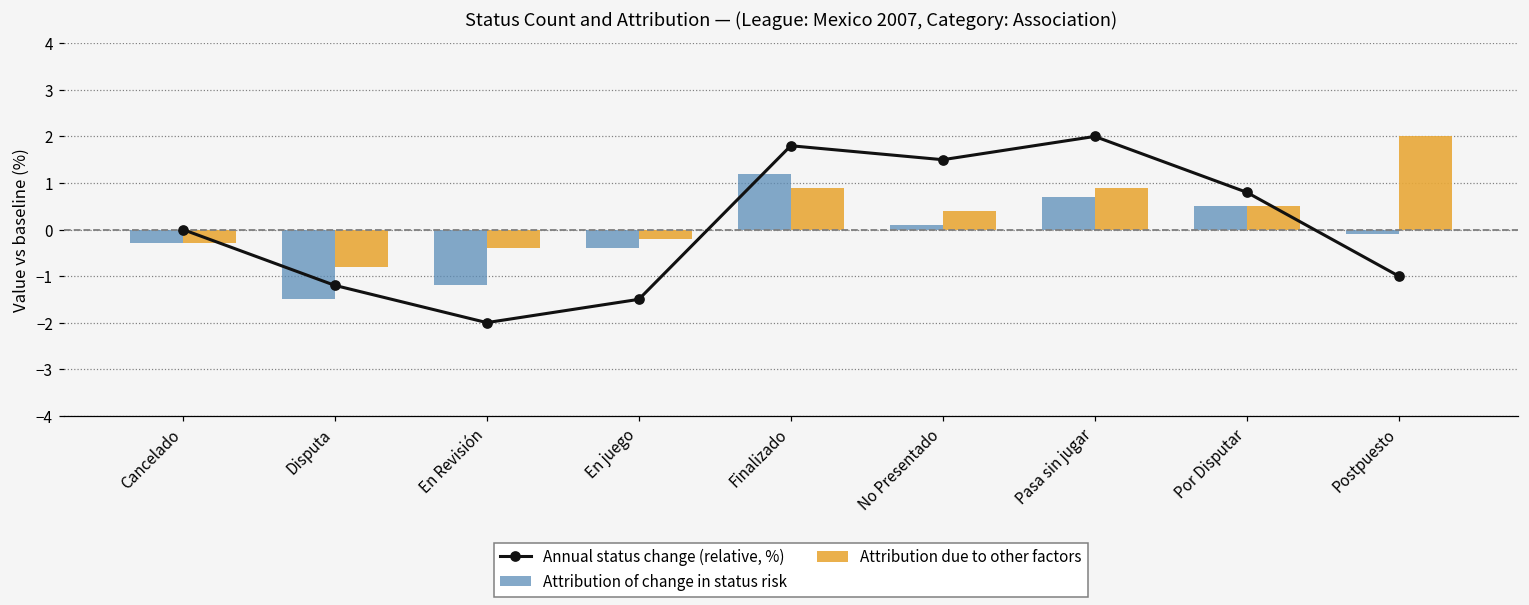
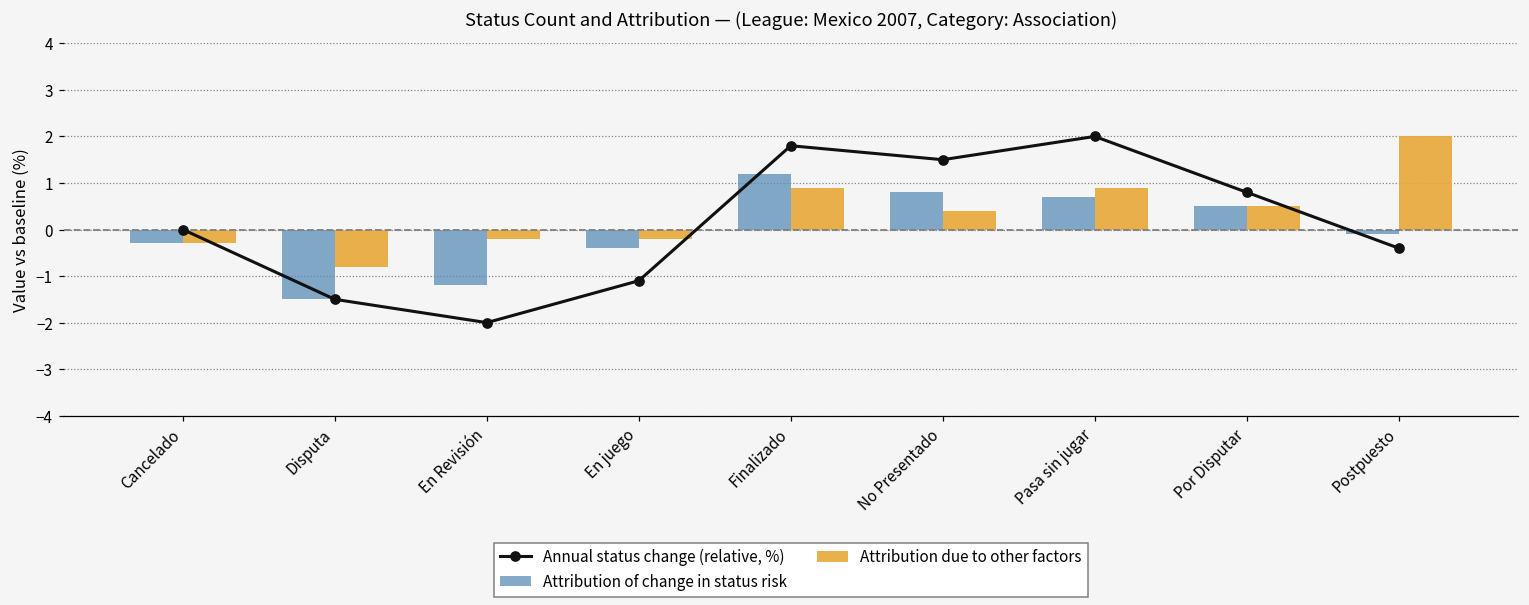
Annual status change (relative, %), Disputa: -1.2 -> -1.5
Attribution due to other factors, En Revisión: -0.4 -> -0.2
Annual status change (relative, %), En juego: -1.5 -> -1.1
Attribution of change in status risk, No Presentado: 0.1 -> 0.8
Annual status change (relative, %), Postpuesto: -1.0 -> -0.4
